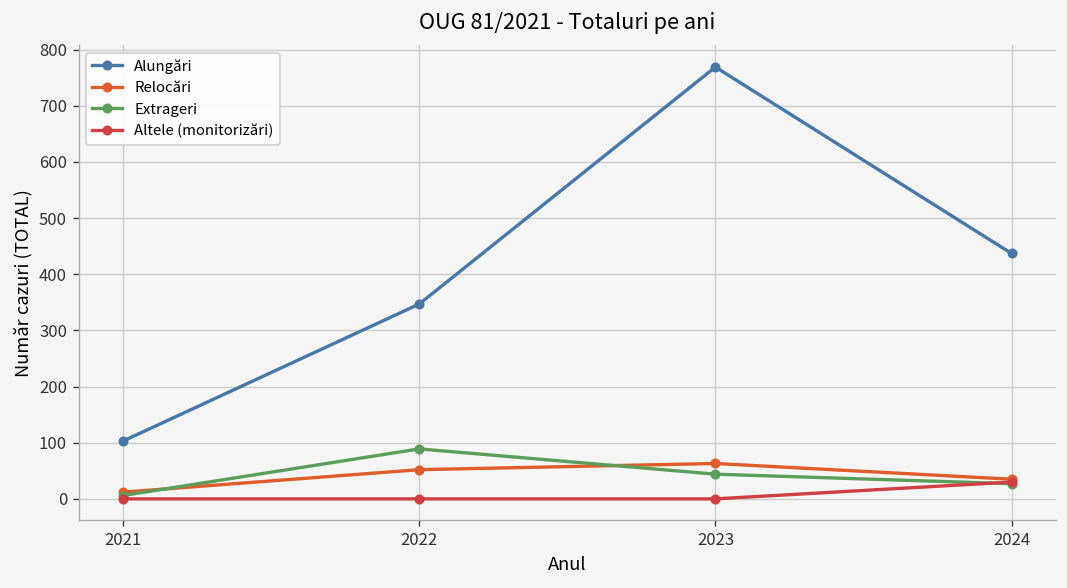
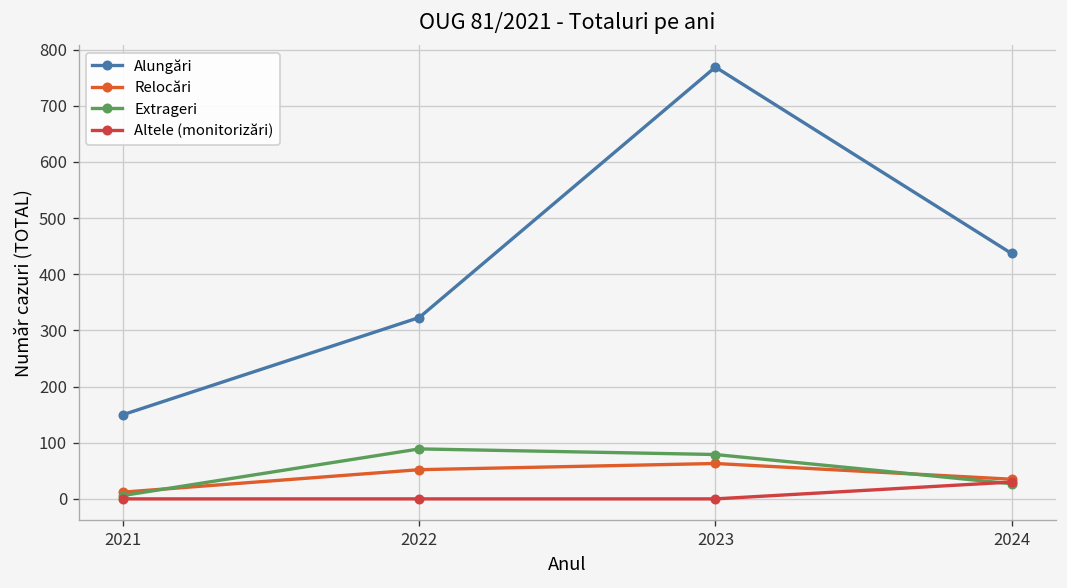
Alungări, 2021: 100 -> 150
Alungări, 2022: 350 -> 320
Extrageri, 2023: 40 -> 80
